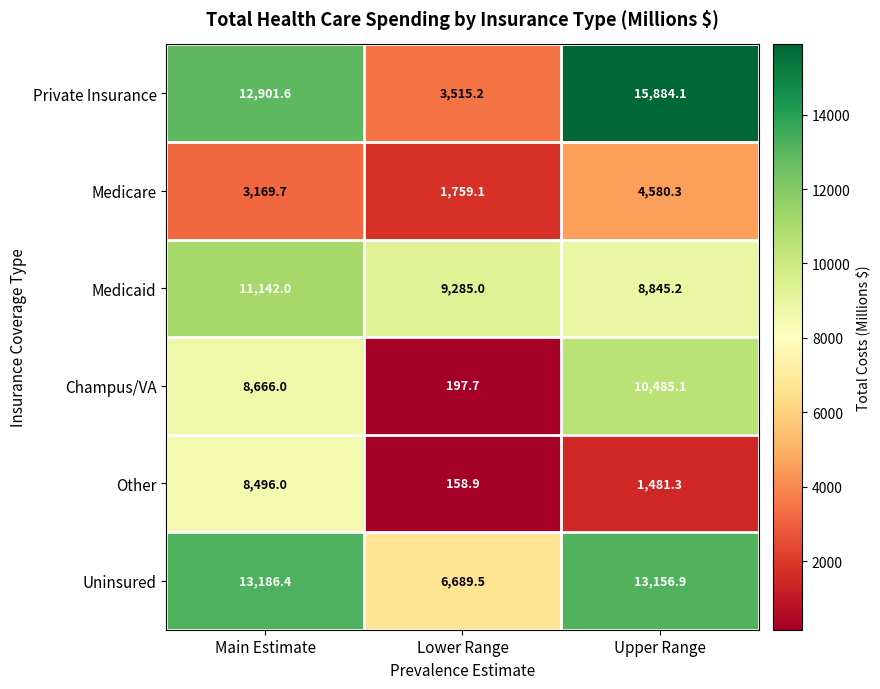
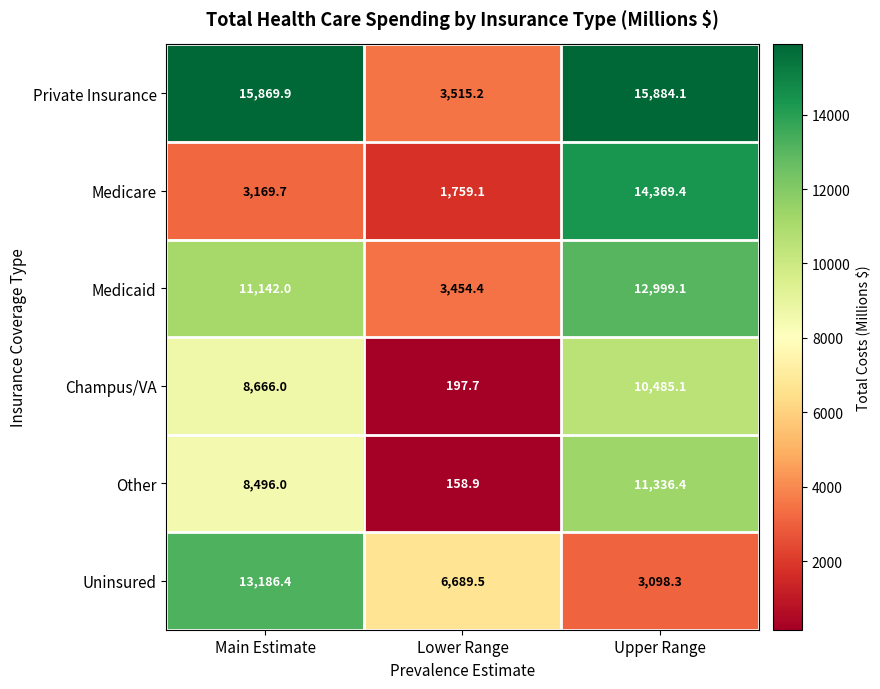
Private Insurance, Main Estimate: 12,901.6 -> 15,869.9
Medicare, Upper Range: 4,580.3 -> 14,369.4
Medicaid, Lower Range: 9,285.0 -> 3,454.4
Medicaid, Upper Range: 8,845.2 -> 12,999.1
Other, Upper Range: 1,481.3 -> 11,336.4
Uninsured, Upper Range: 13,156.9 -> 3,098.3
